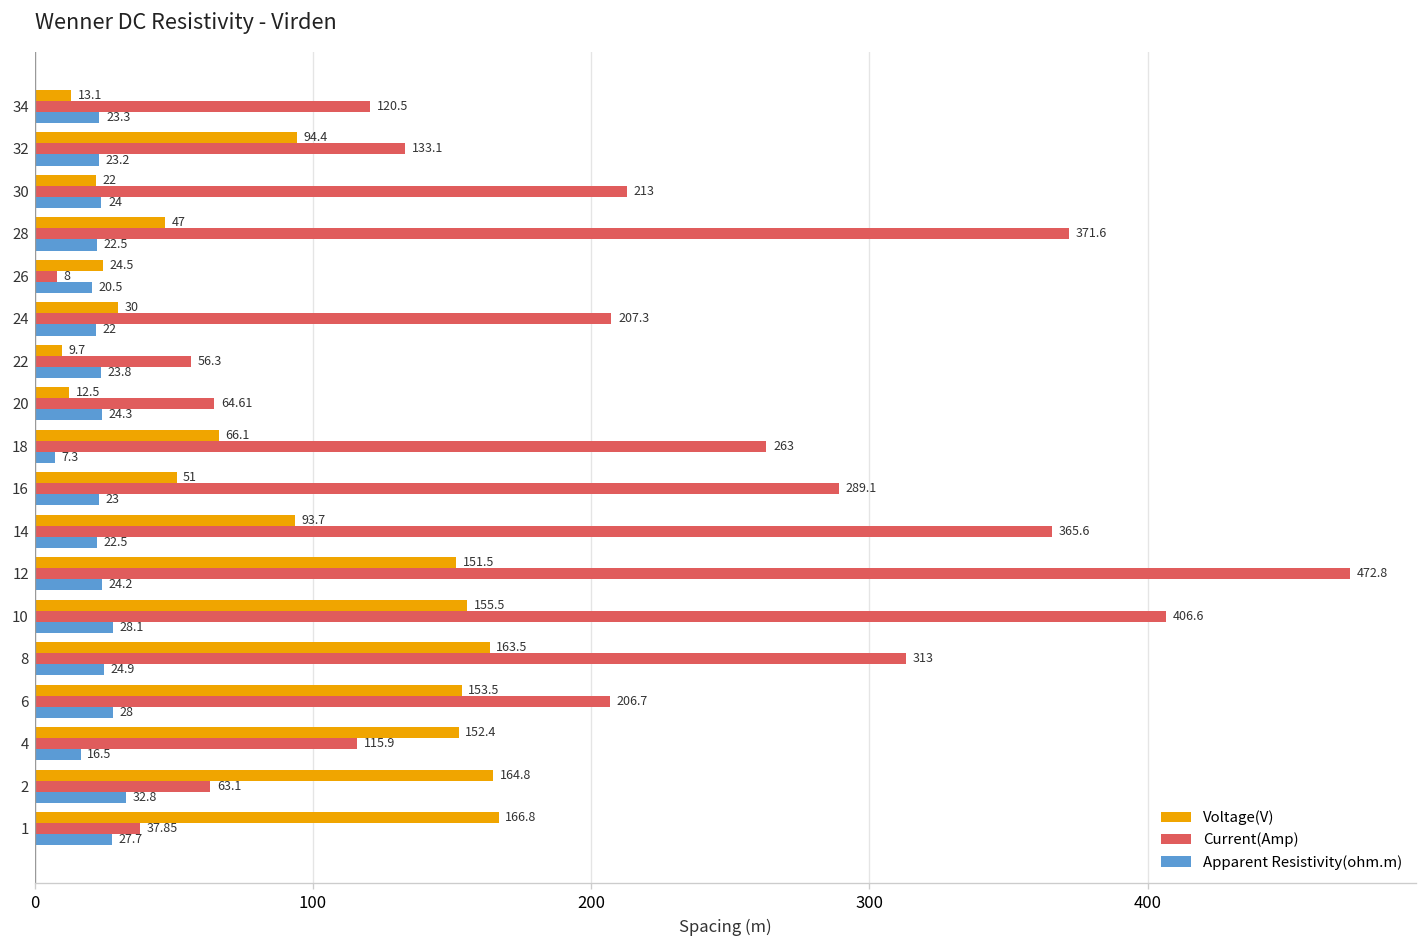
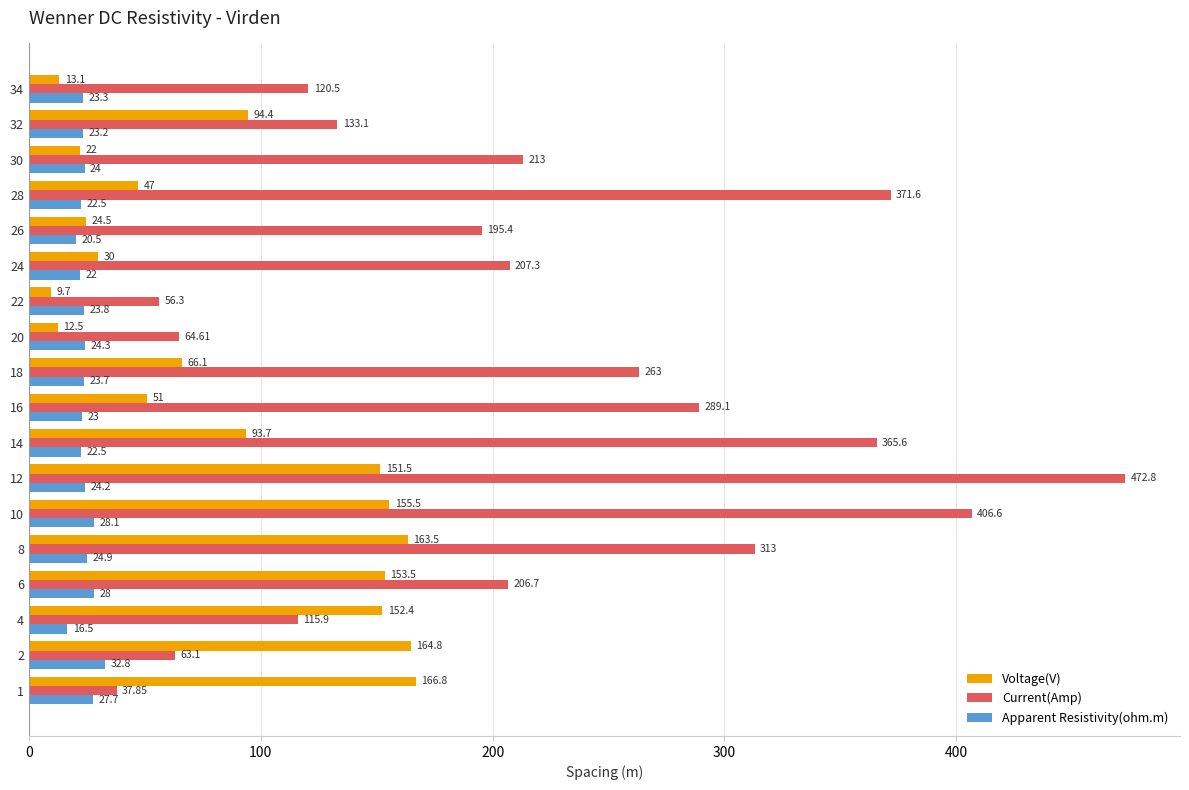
Current(Amp), 26: 8 -> 195.4
Apparent Resistivity(ohm.m), 18: 7.3 -> 23.7
